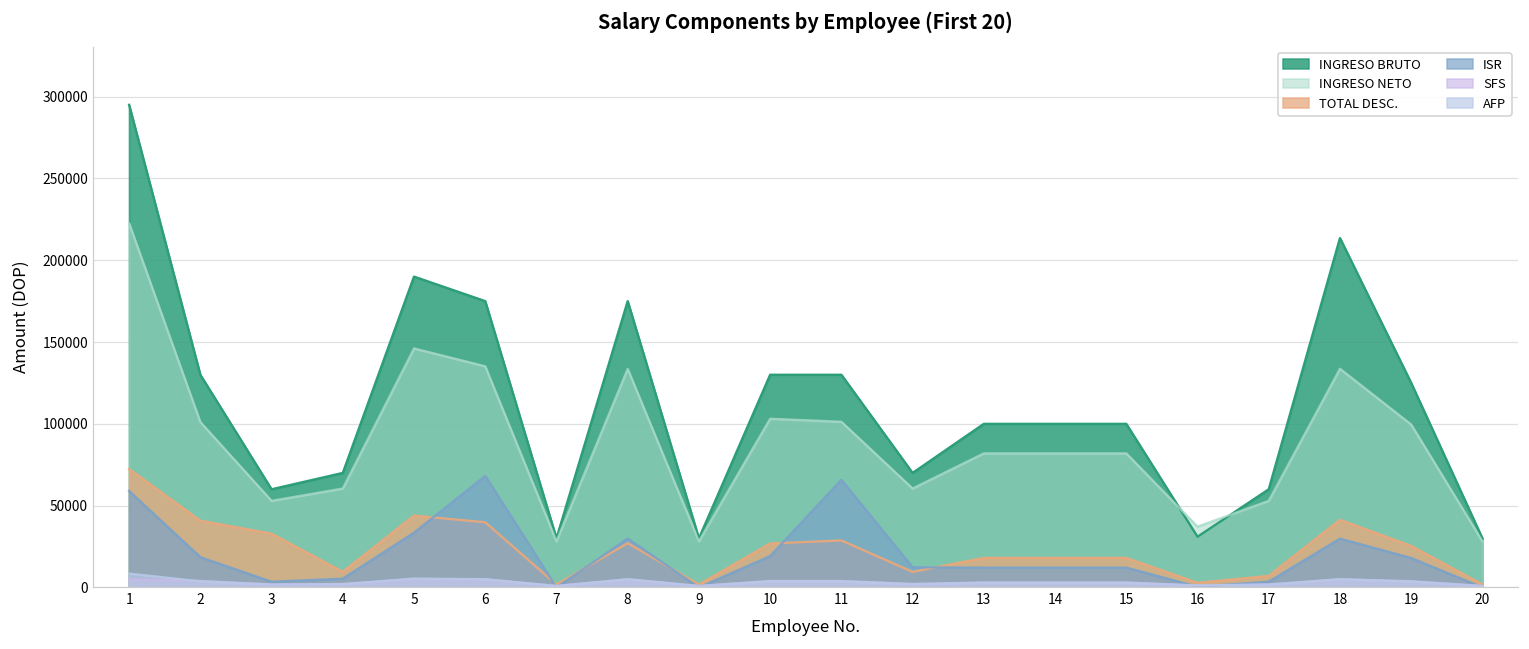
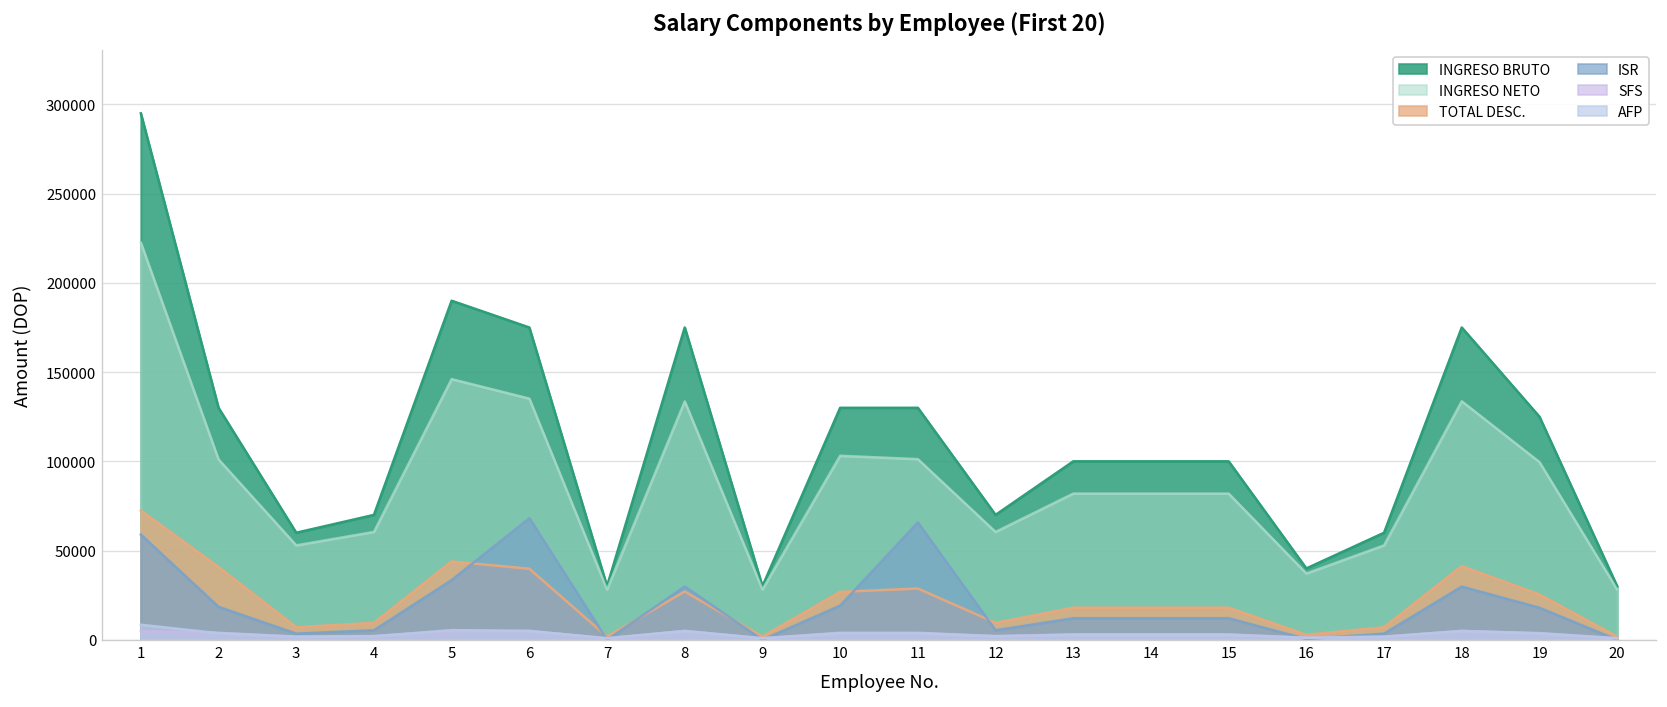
TOTAL DESC., 3: 33000 -> 7000
ISR, 12: 12000 -> 5000
INGRESO BRUTO, 16: 31000 -> 40000
INGRESO BRUTO, 18: 214000 -> 175000
